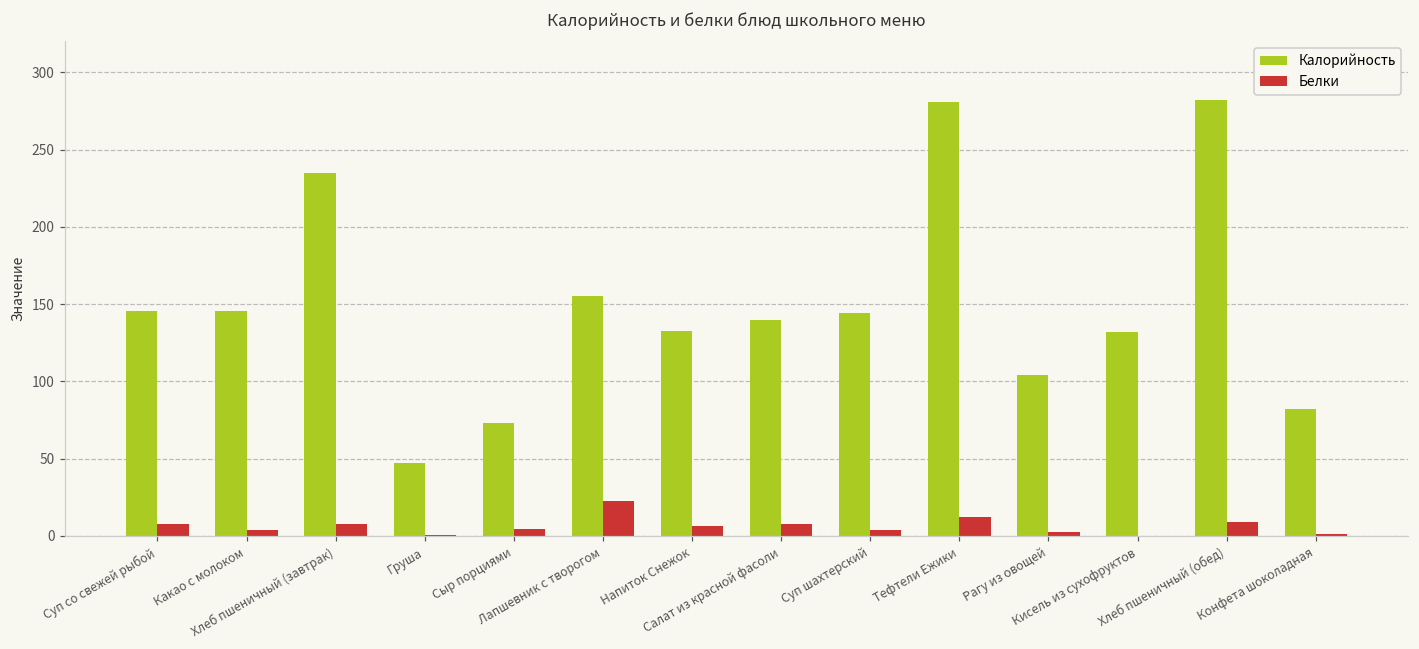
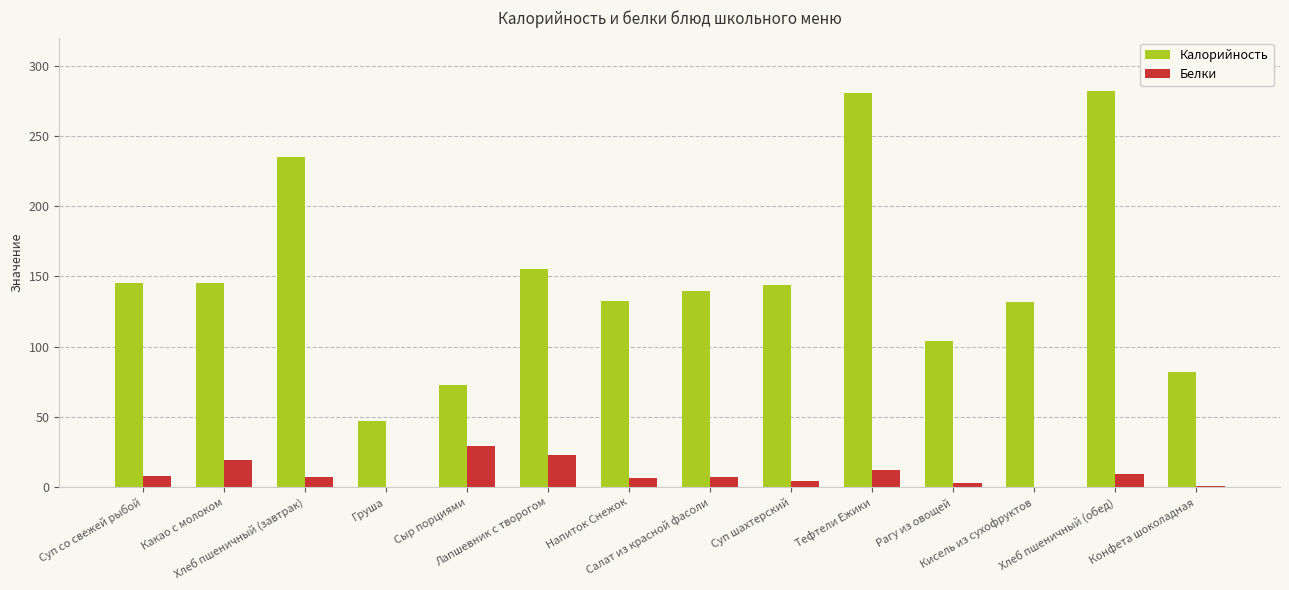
Белки, Какао с молоком: 4 -> 20
Белки, Сыр порциями: 5 -> 29
